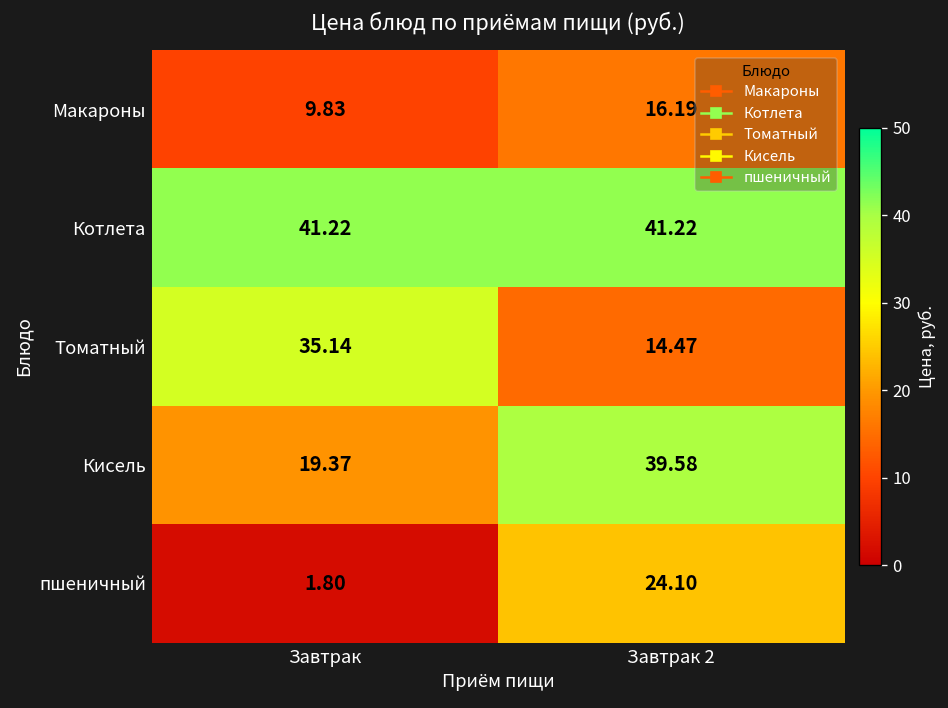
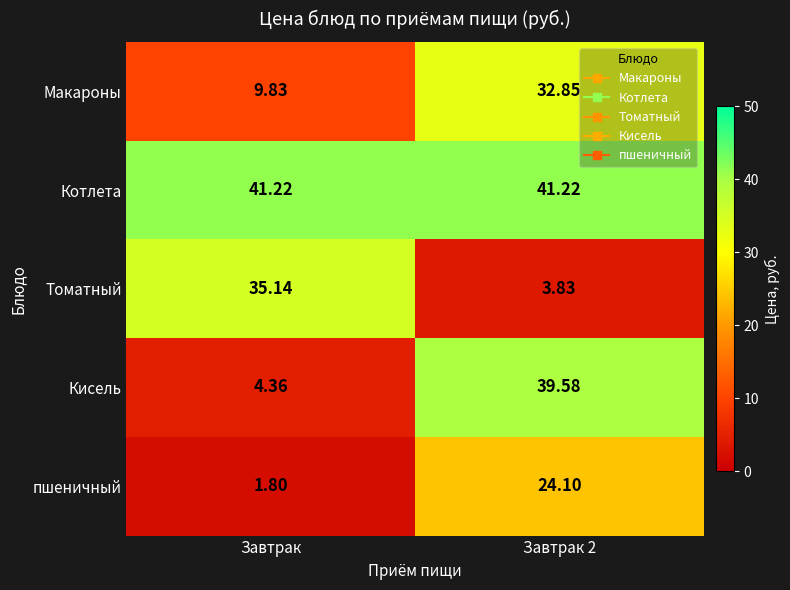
Макароны, Завтрак 2: 16.19 -> 32.85
Томатный, Завтрак 2: 14.47 -> 3.83
Кисель, Завтрак: 19.37 -> 4.36
